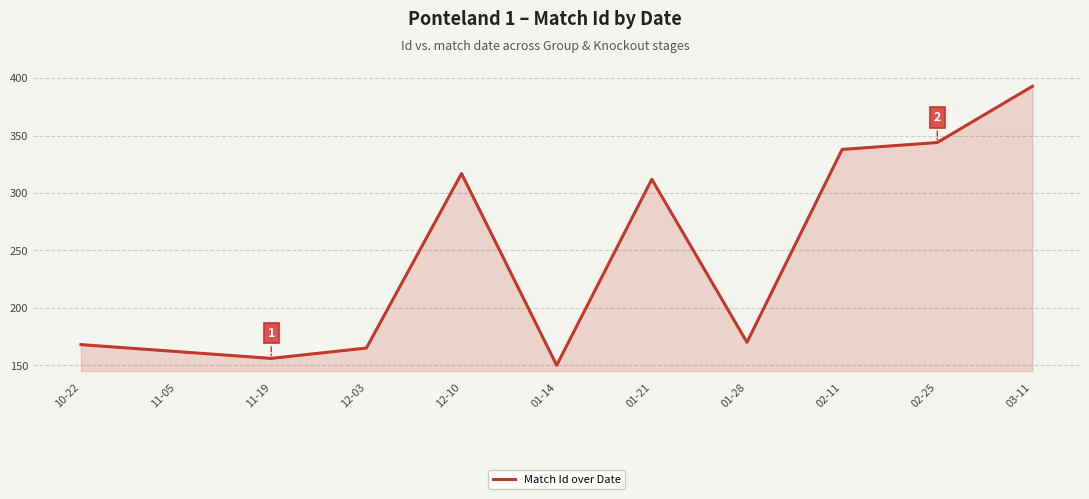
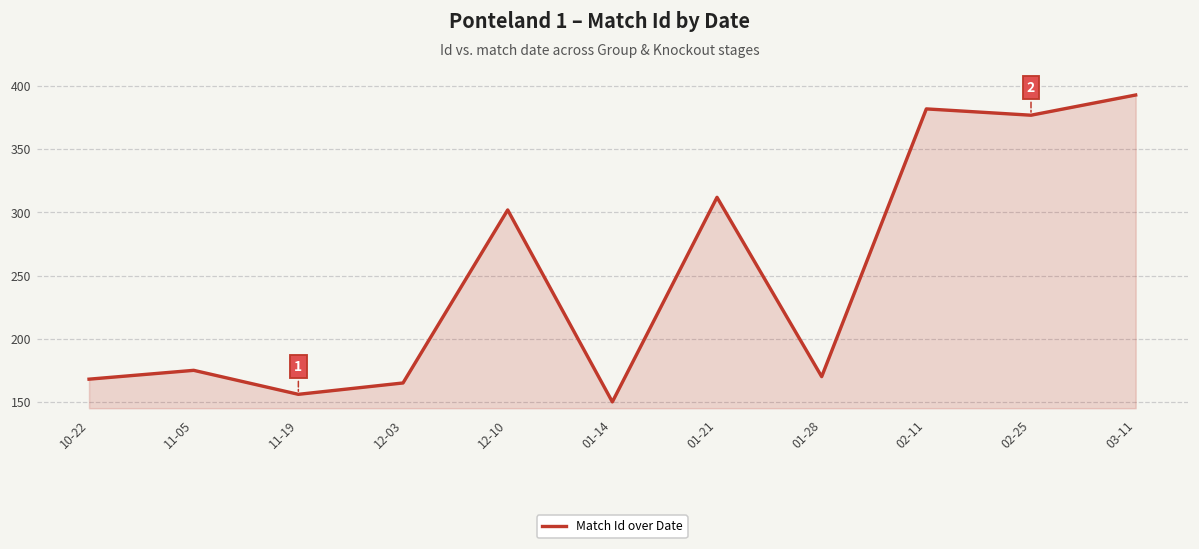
11-05: 162 -> 175
12-10: 317 -> 302
02-11: 338 -> 382
02-25: 344 -> 377
